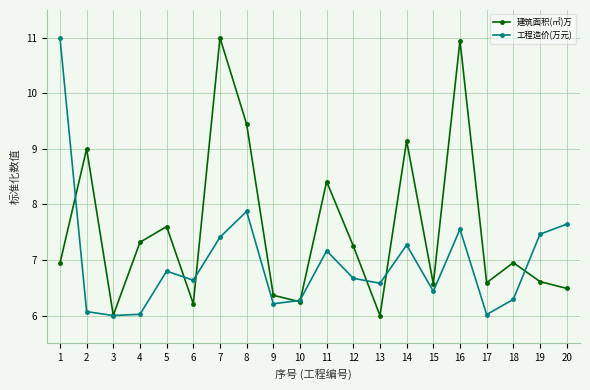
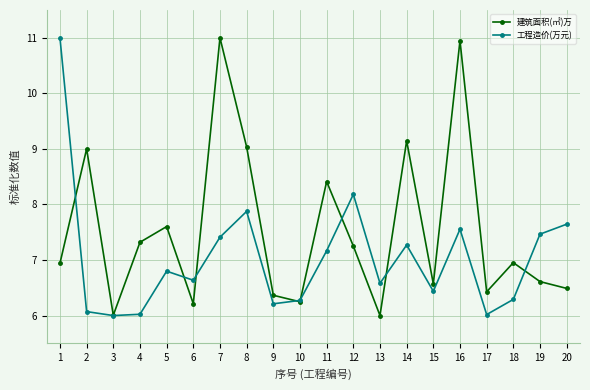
建筑面积(㎡)万, 8: 9.4 -> 9.0
工程造价(万元), 12: 6.7 -> 8.2
建筑面积(㎡)万, 17: 6.6 -> 6.4
